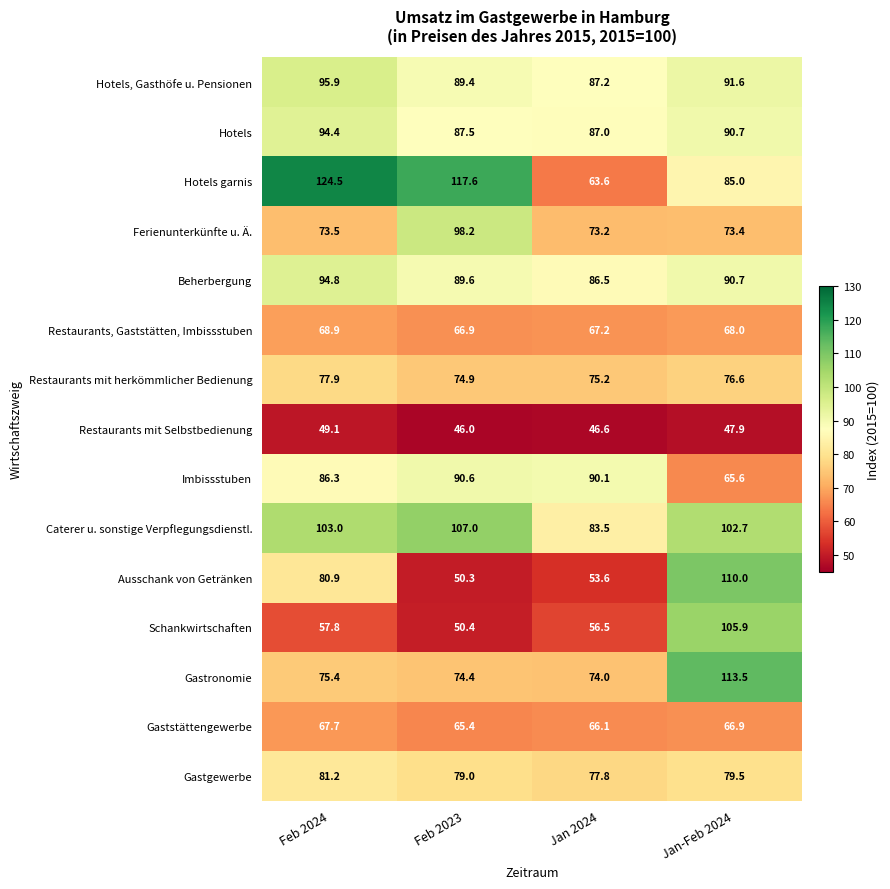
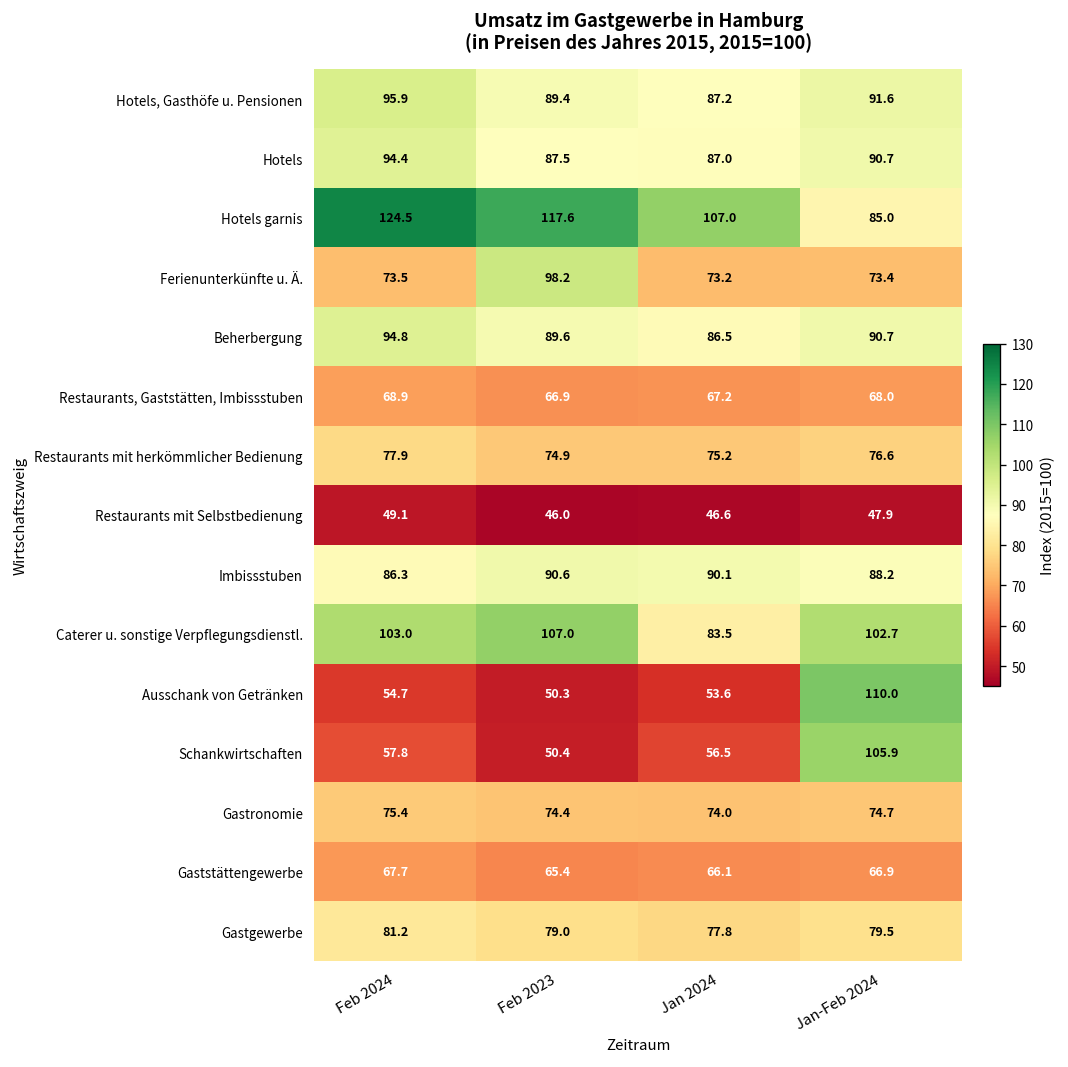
Hotels garnis, Jan 2024: 63.6 -> 107.0
Imbissstuben, Jan-Feb 2024: 65.6 -> 88.2
Ausschank von Getränken, Feb 2024: 80.9 -> 54.7
Gastronomie, Jan-Feb 2024: 113.5 -> 74.7
